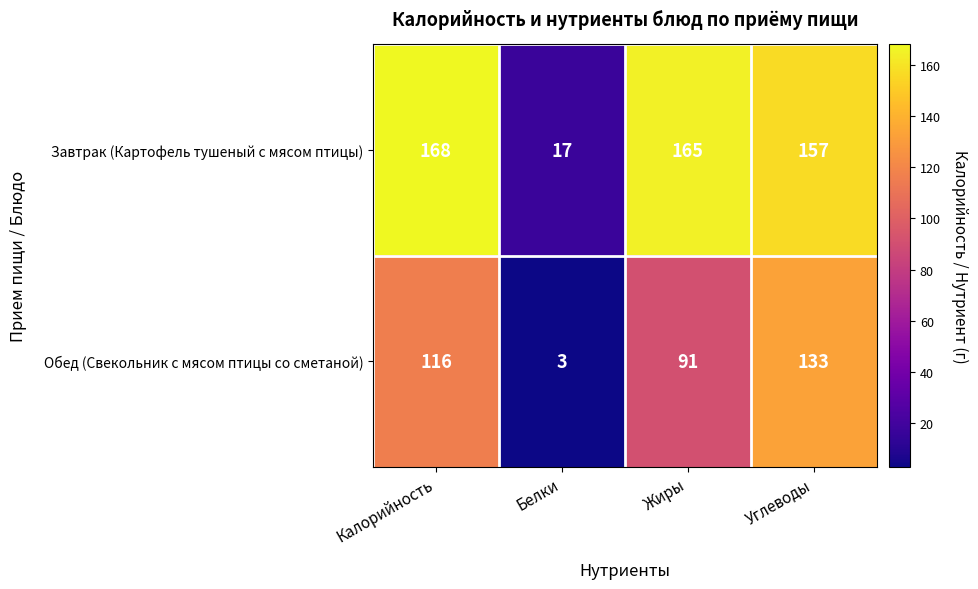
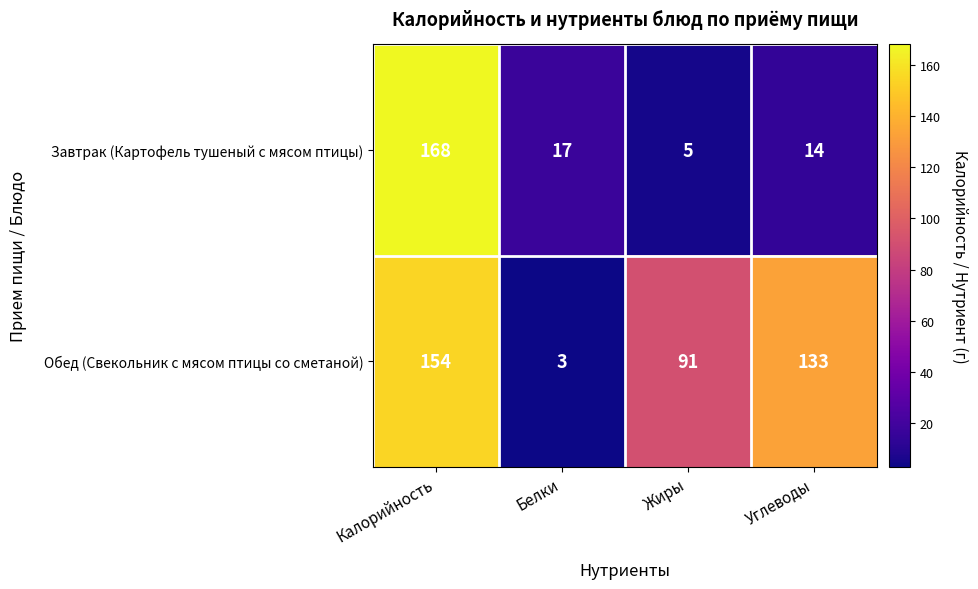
Завтрак (Картофель тушеный с мясом птицы), Жиры: 165 -> 5
Завтрак (Картофель тушеный с мясом птицы), Углеводы: 157 -> 14
Обед (Свекольник с мясом птицы со сметаной), Калорийность: 116 -> 154
